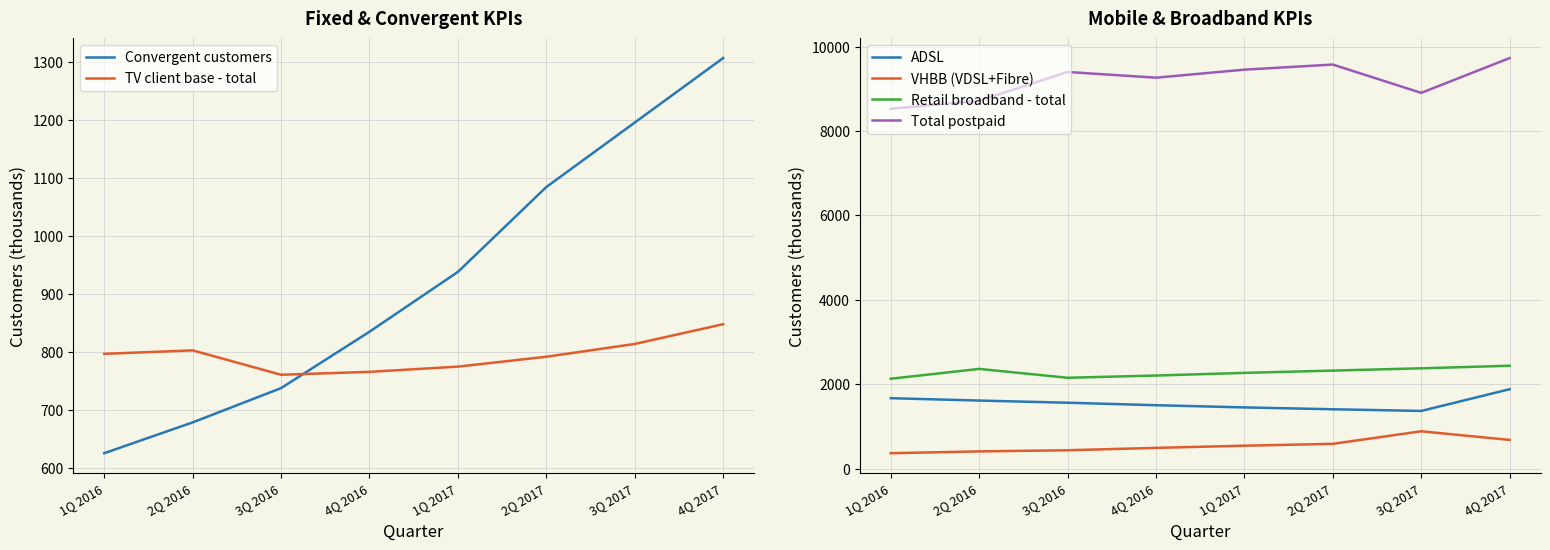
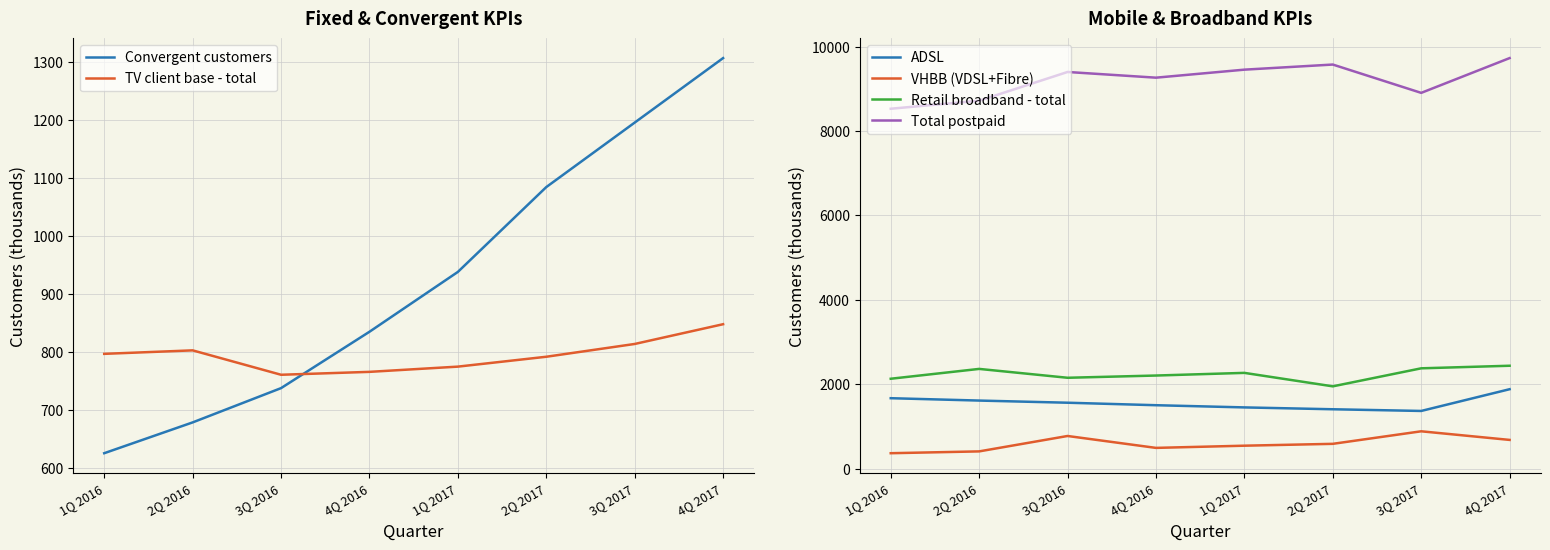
Mobile & Broadband KPIs, VHBB (VDSL+Fibre), 3Q 2016: 400 -> 800
Mobile & Broadband KPIs, Retail broadband - total, 2Q 2017: 2300 -> 2000
